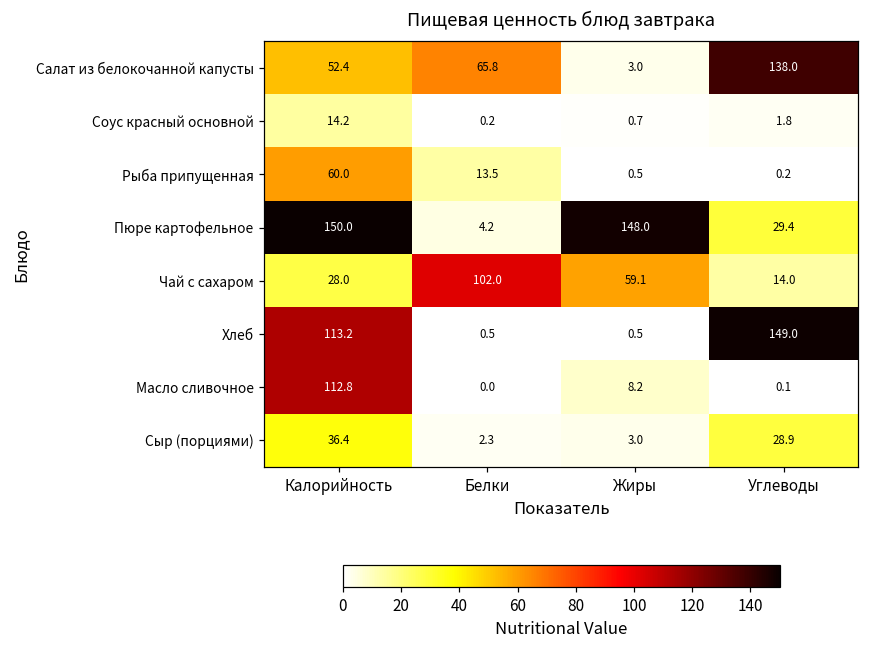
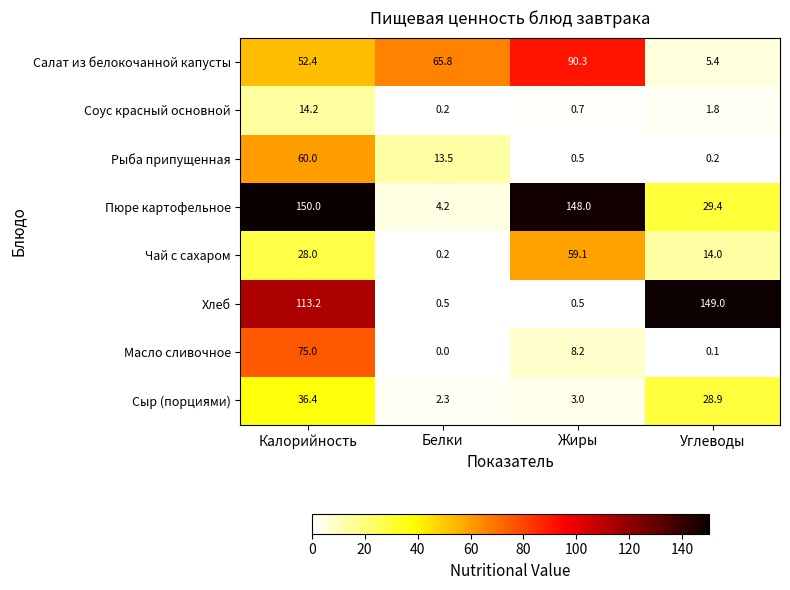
Салат из белокочанной капусты, Жиры: 3.0 -> 90.3
Салат из белокочанной капусты, Углеводы: 138.0 -> 5.4
Чай с сахаром, Белки: 102.0 -> 0.2
Масло сливочное, Калорийность: 112.8 -> 75.0
